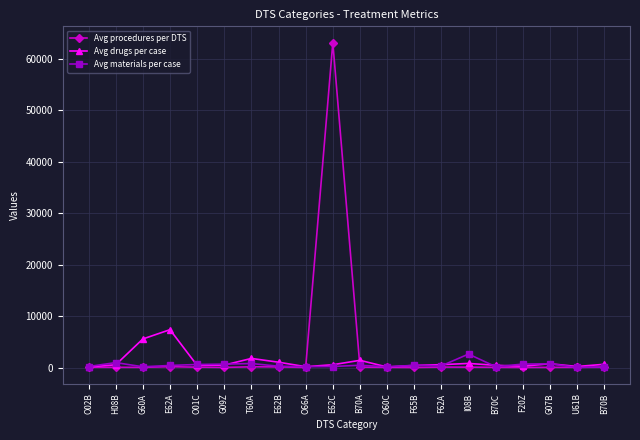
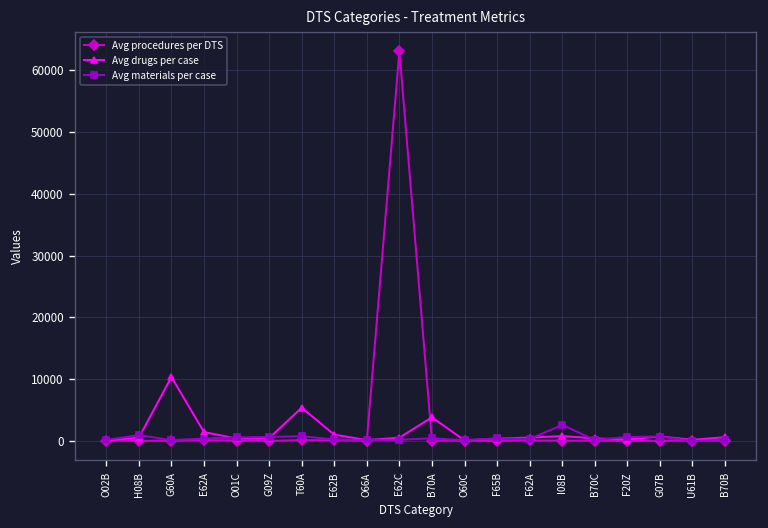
Avg drugs per case, G60A: 6000 -> 10000
Avg drugs per case, E62A: 7000 -> 1000
Avg drugs per case, T60A: 2000 -> 5000
Avg drugs per case, B70A: 1000 -> 4000
